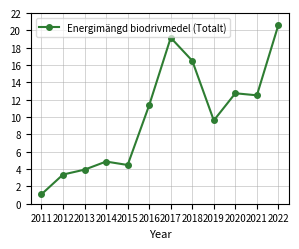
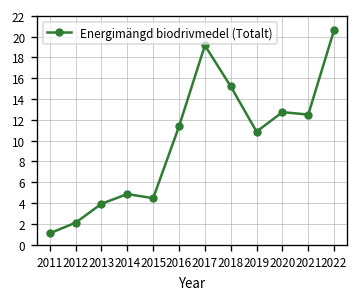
2012: 3 -> 2
2018: 16 -> 15
2019: 10 -> 11
